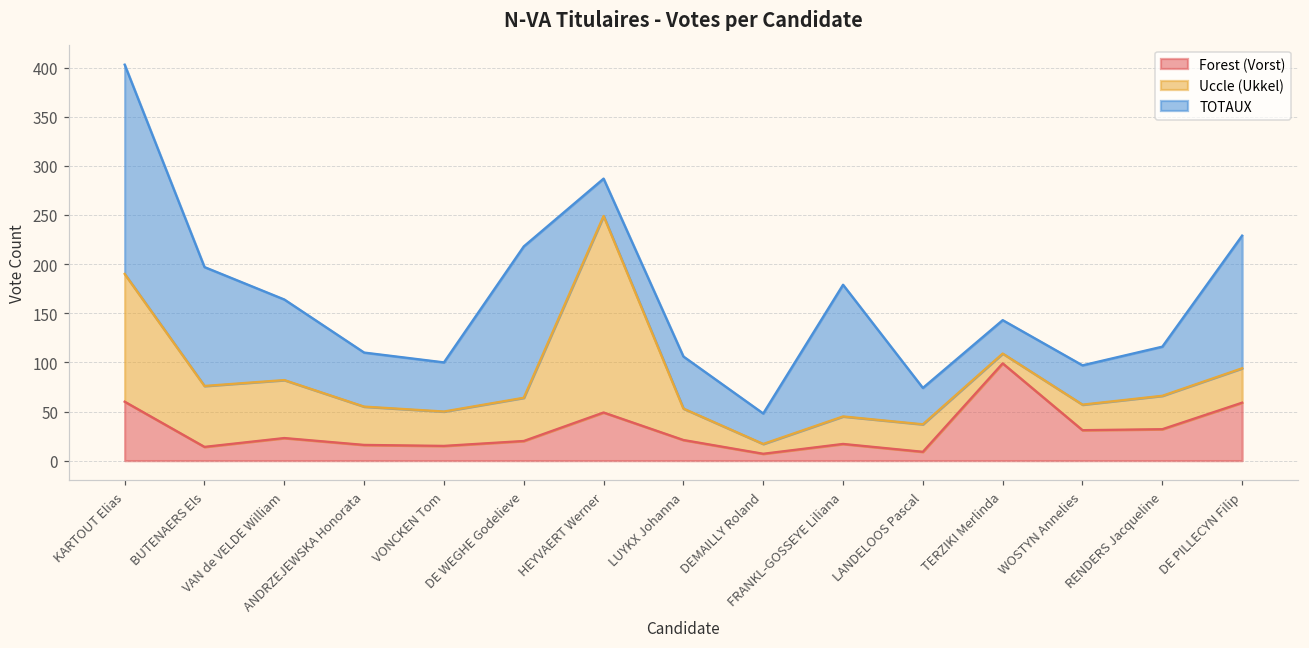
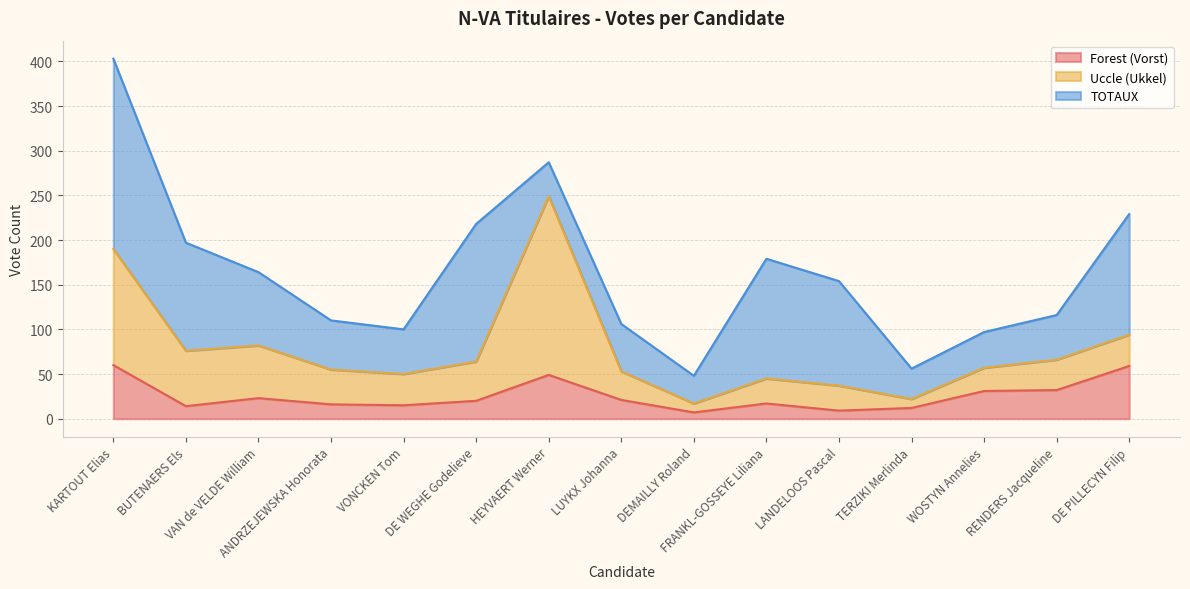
TOTAUX, LANDELOOS Pascal: 40 -> 120
Forest (Vorst), TERZIKI Merlinda: 100 -> 10
